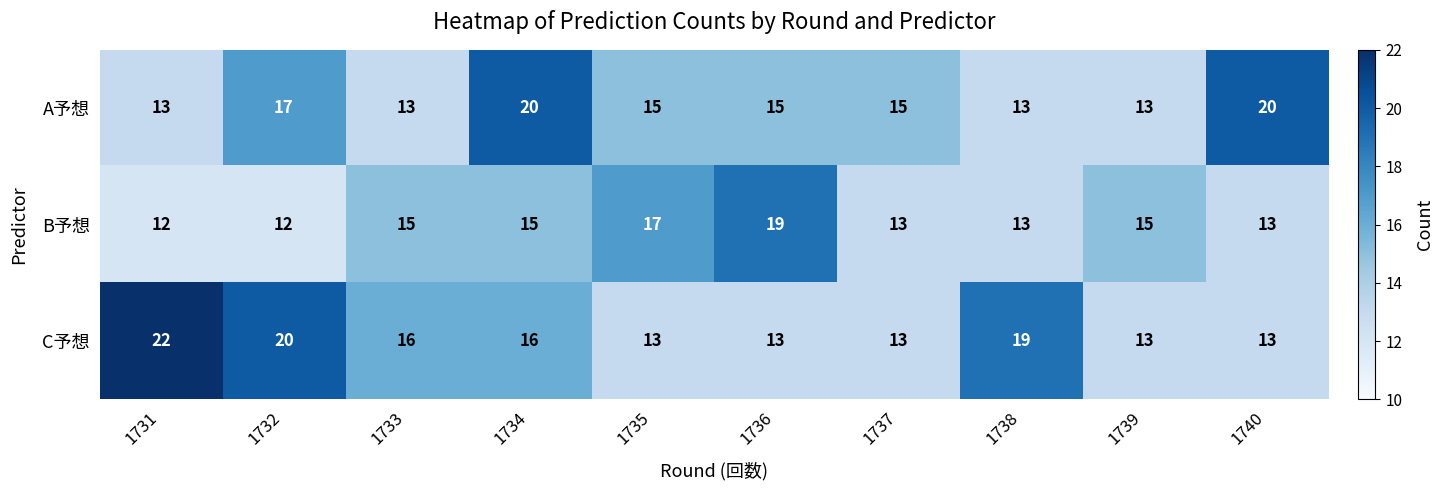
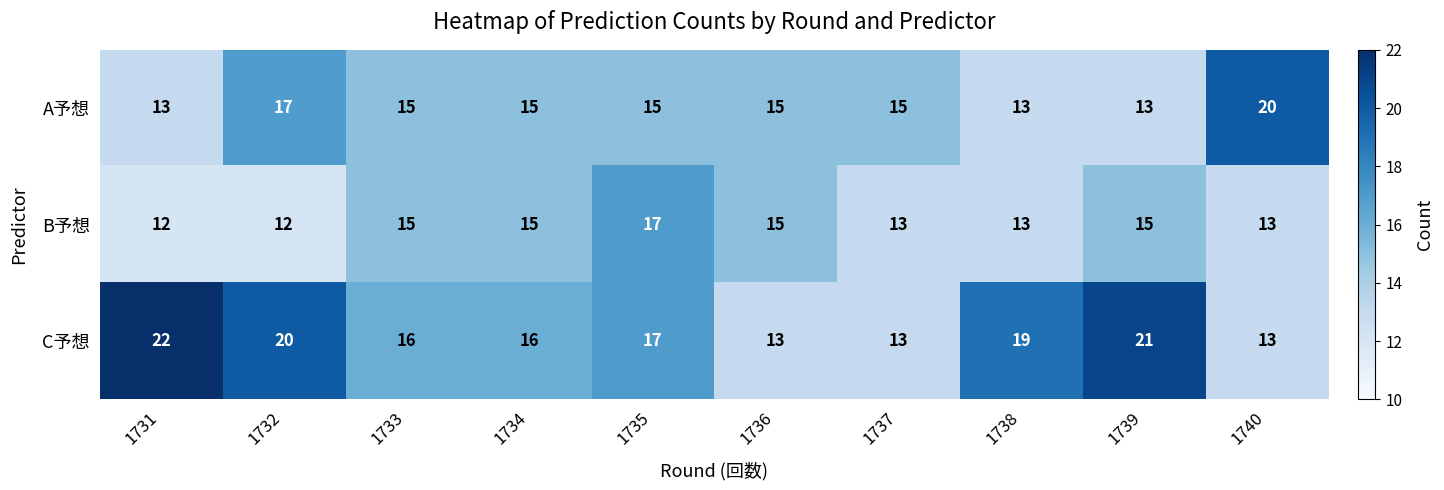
A予想, 1733: 13 -> 15
A予想, 1734: 20 -> 15
B予想, 1736: 19 -> 15
C予想, 1735: 13 -> 17
C予想, 1739: 13 -> 21
